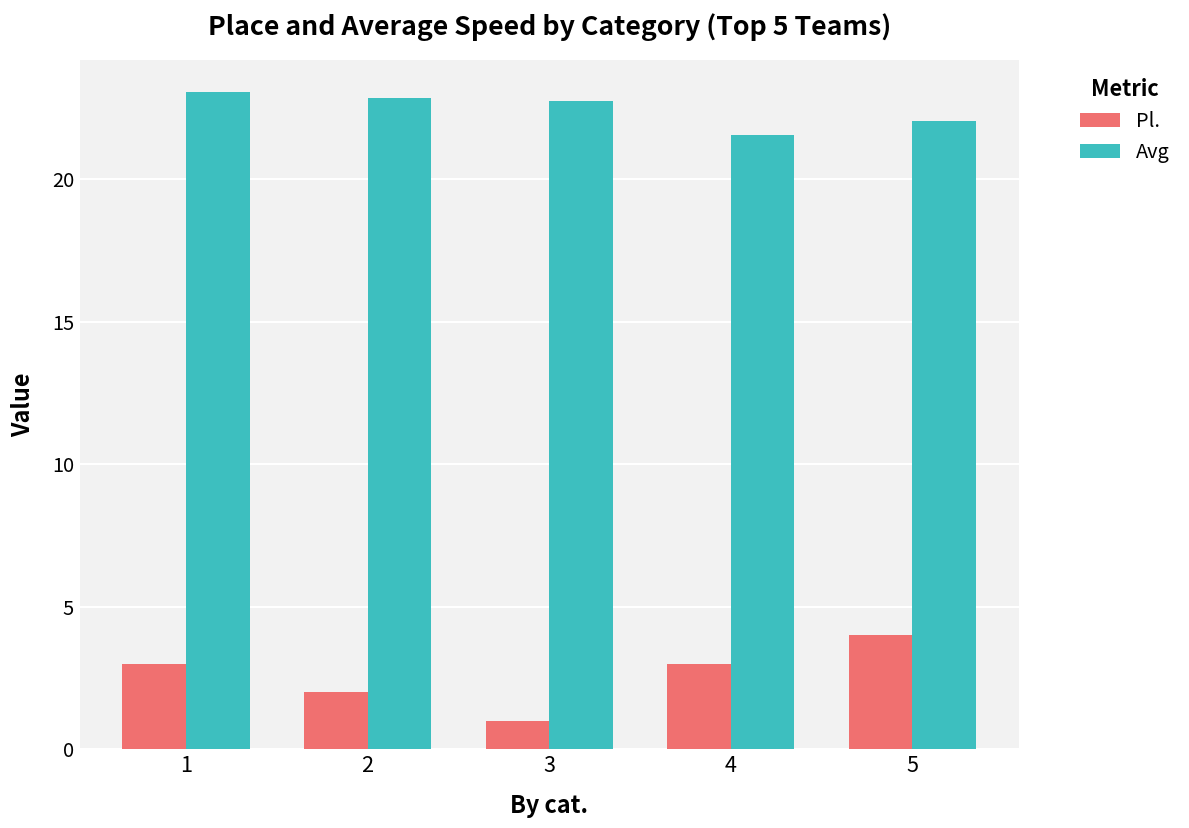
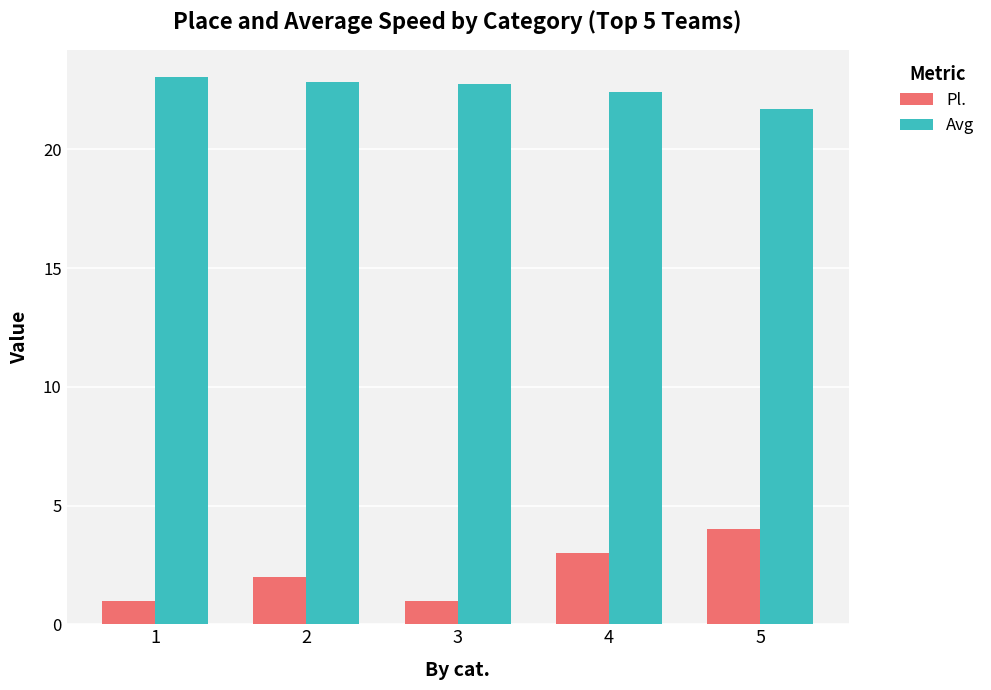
Pl., 1: 3 -> 1
Avg, 4: 21.6 -> 22.4
Avg, 5: 22.1 -> 21.7
